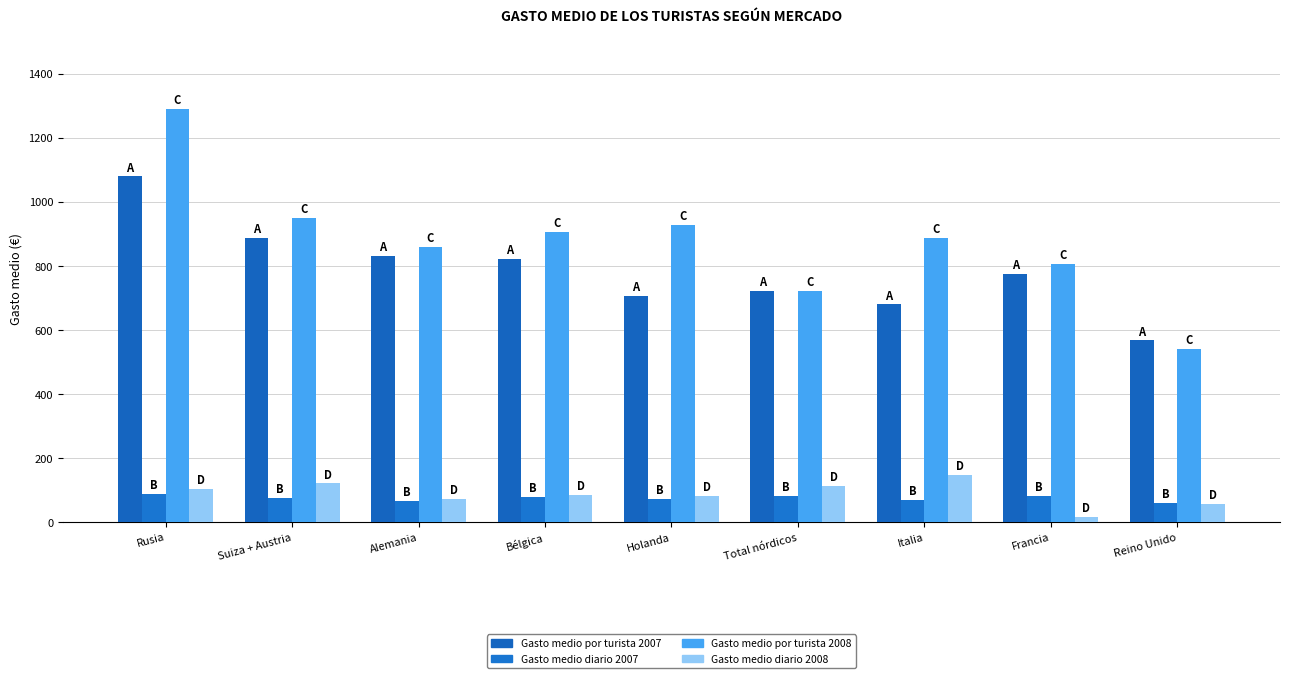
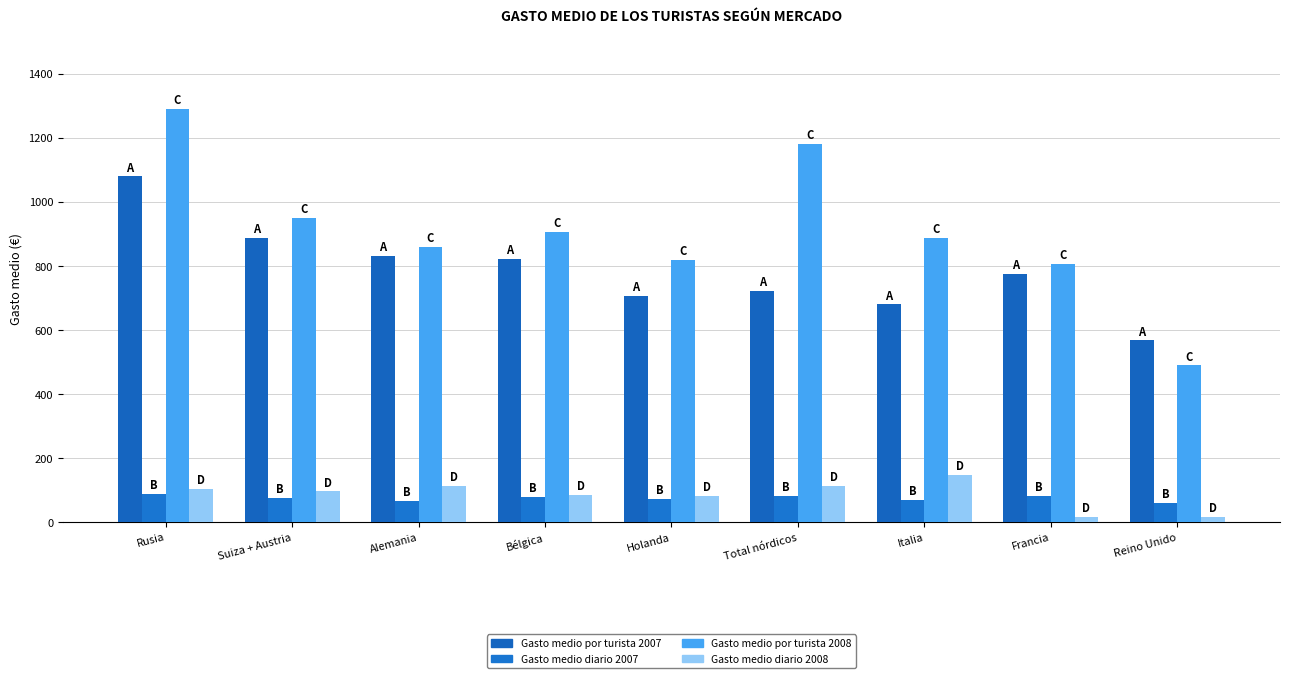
Gasto medio diario 2008, Suiza + Austria: 120 -> 100
Gasto medio diario 2008, Alemania: 70 -> 110
Gasto medio por turista 2008, Holanda: 930 -> 820
Gasto medio por turista 2008, Total nórdicos: 720 -> 1180
Gasto medio por turista 2008, Reino Unido: 540 -> 490
Gasto medio diario 2008, Reino Unido: 60 -> 20
